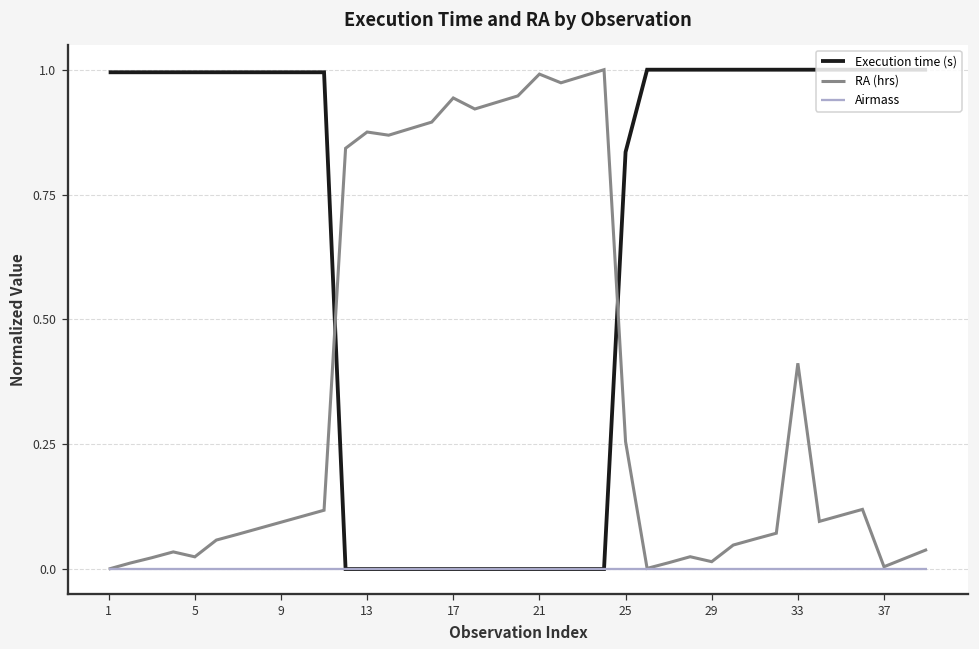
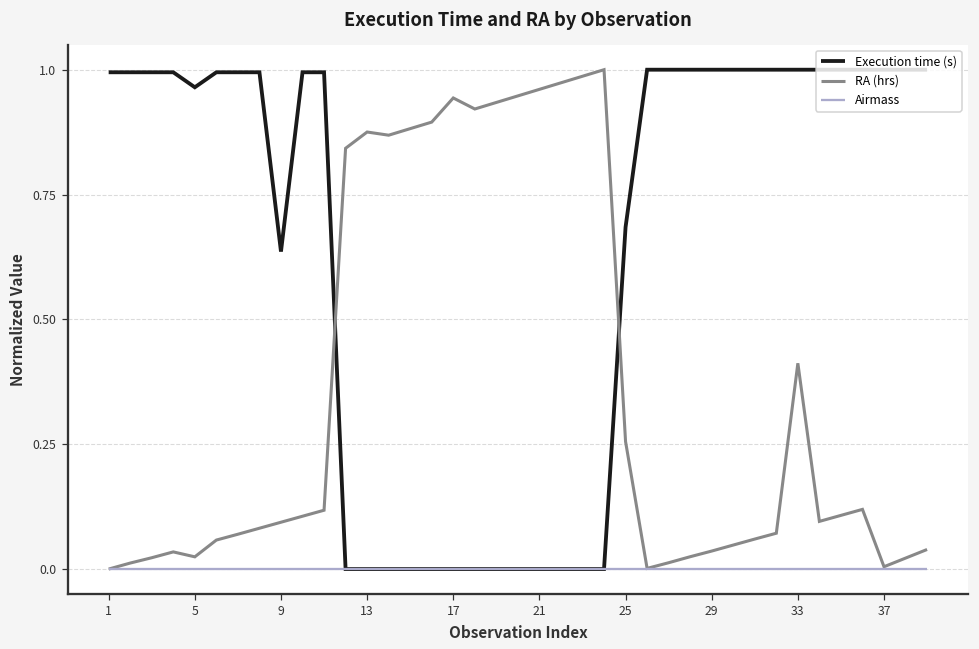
Execution time (s), 5: 0.99 -> 0.96
Execution time (s), 9: 0.99 -> 0.64
RA (hrs), 21: 0.99 -> 0.96
Execution time (s), 25: 0.84 -> 0.68
RA (hrs), 29: 0.01 -> 0.04
